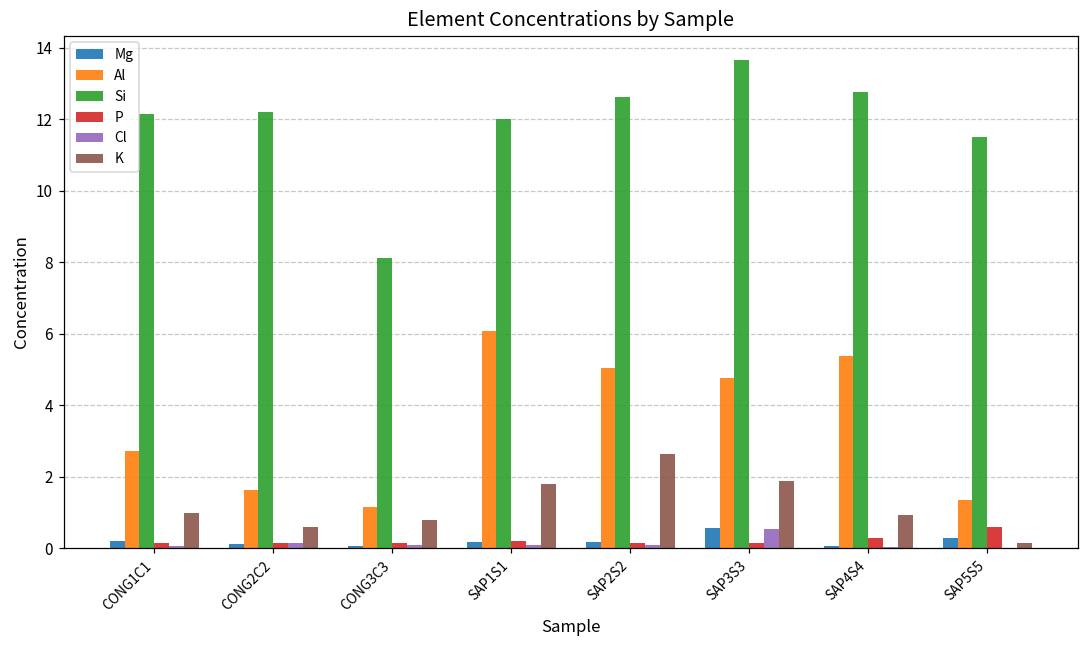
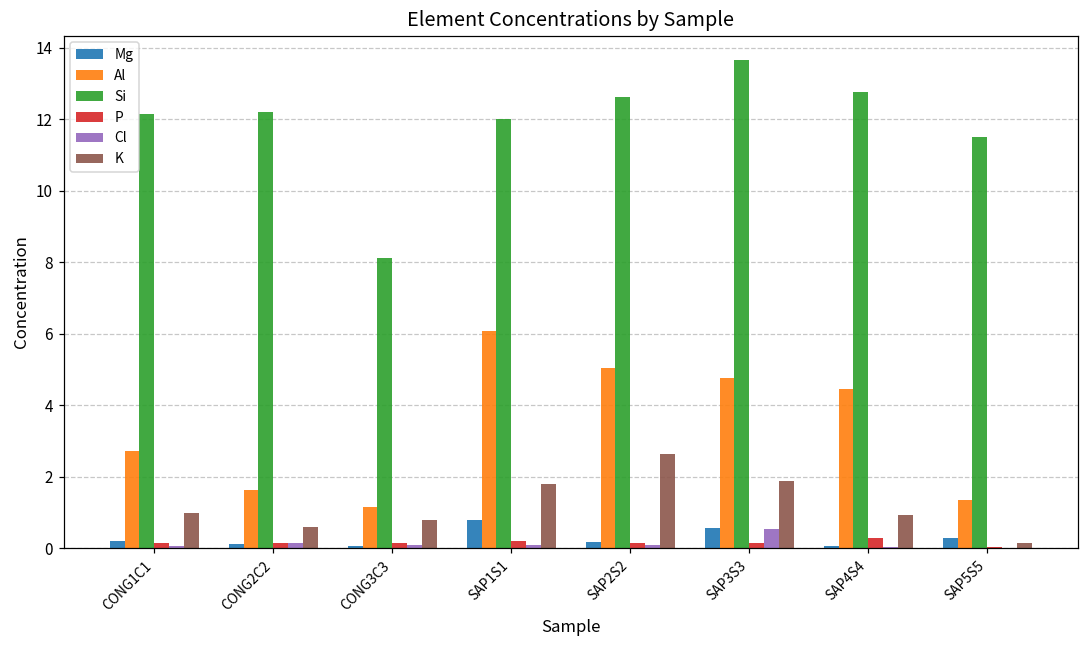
Mg, SAP1S1: 0.2 -> 0.8
Al, SAP4S4: 5.4 -> 4.5
P, SAP5S5: 0.6 -> 0.0
